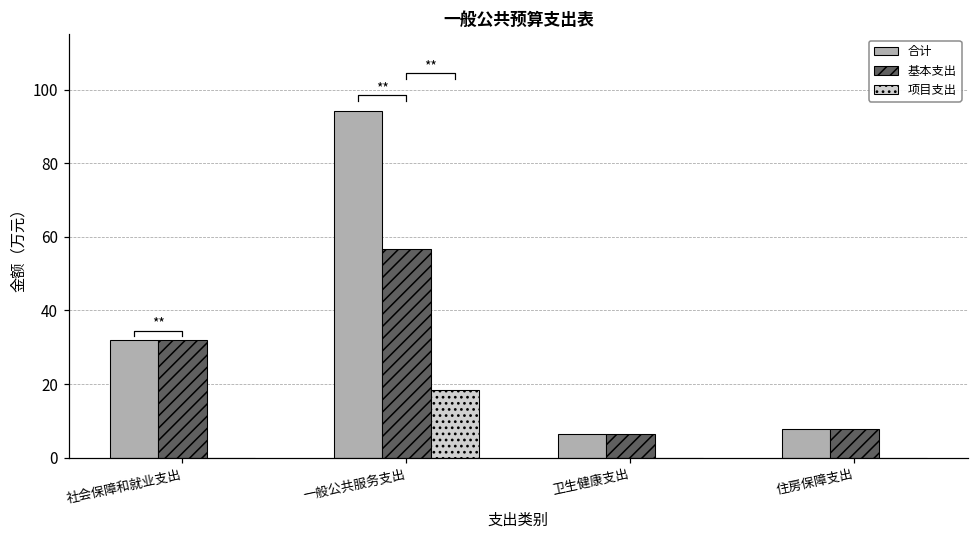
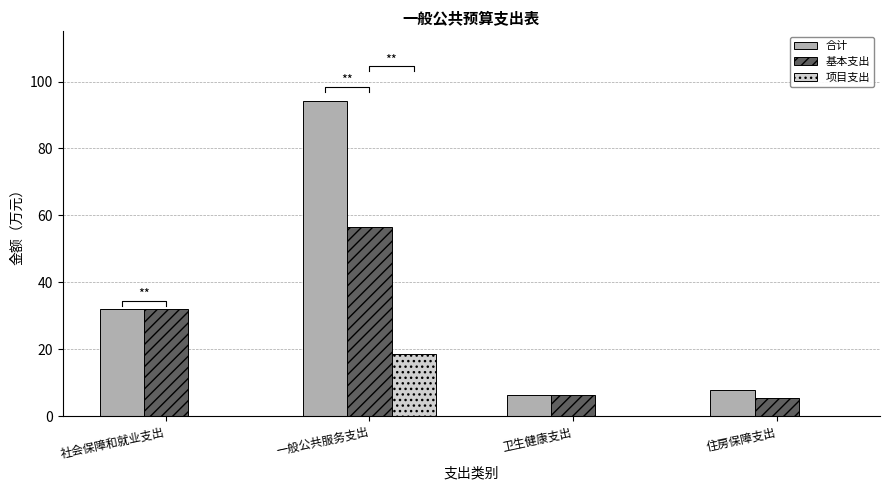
基本支出, 住房保障支出: 8 -> 5
